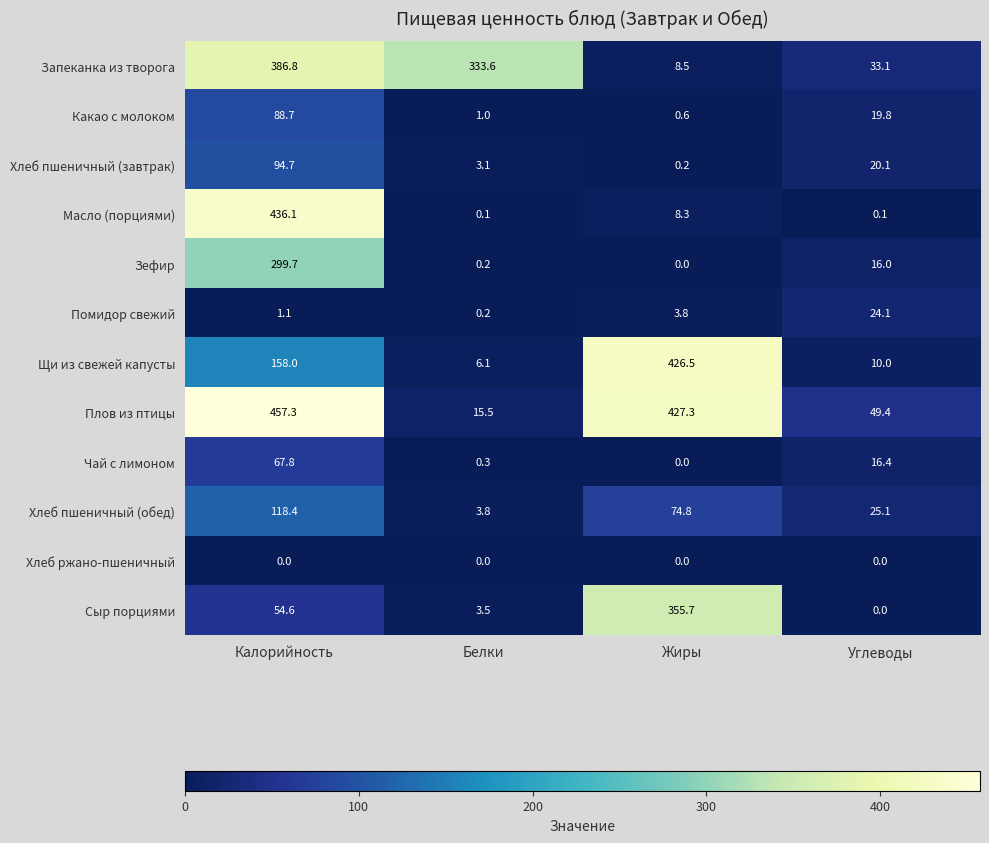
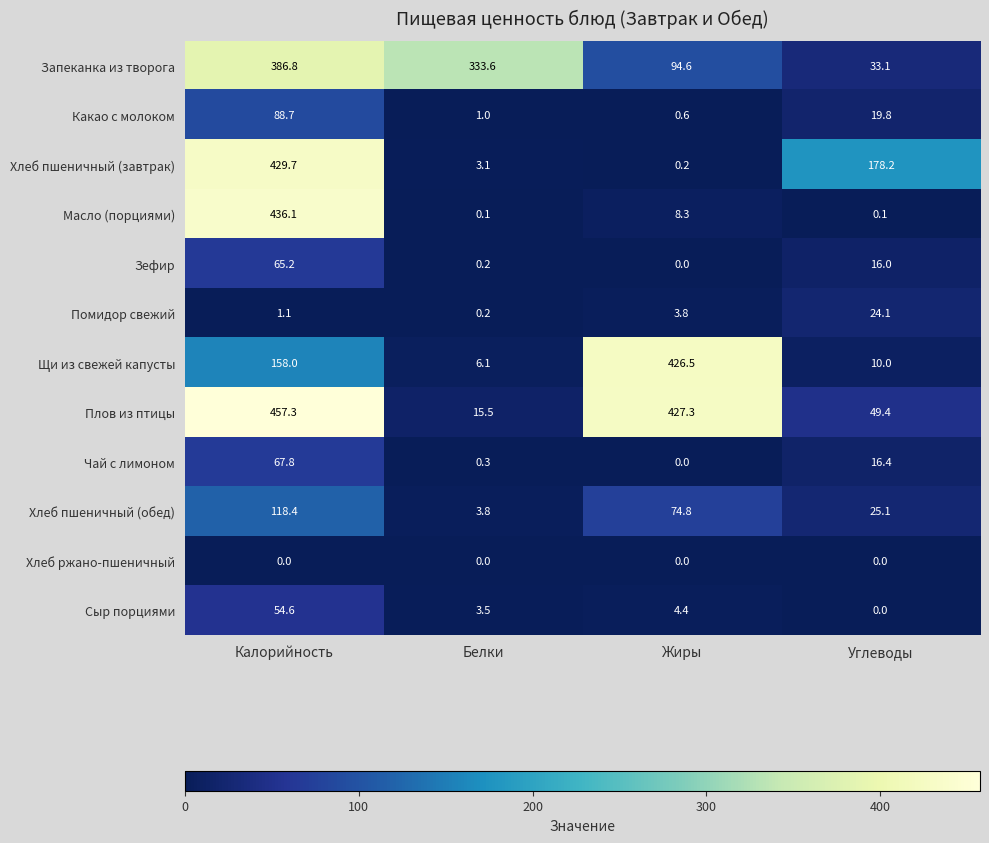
Запеканка из творога, Жиры: 8.5 -> 94.6
Хлеб пшеничный (завтрак), Калорийность: 94.7 -> 429.7
Хлеб пшеничный (завтрак), Углеводы: 20.1 -> 178.2
Зефир, Калорийность: 299.7 -> 65.2
Сыр порциями, Жиры: 355.7 -> 4.4
